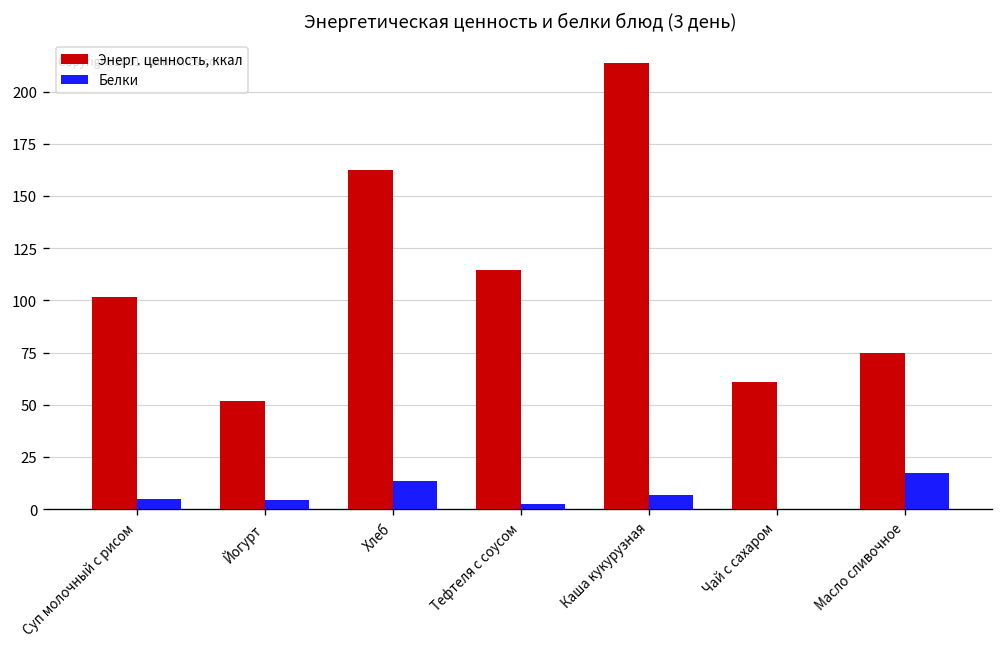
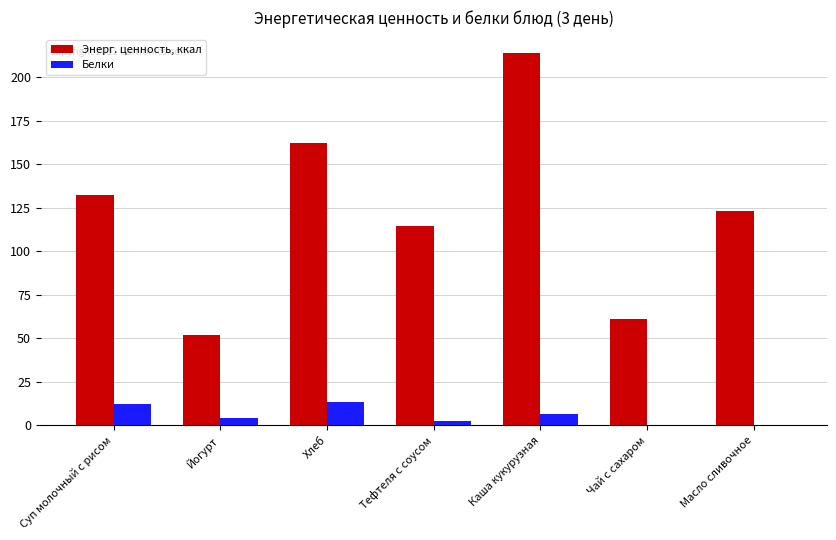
Энерг. ценность, ккал, Суп молочный с рисом: 101 -> 132
Белки, Суп молочный с рисом: 5 -> 12
Энерг. ценность, ккал, Масло сливочное: 75 -> 123
Белки, Масло сливочное: 17 -> 0
